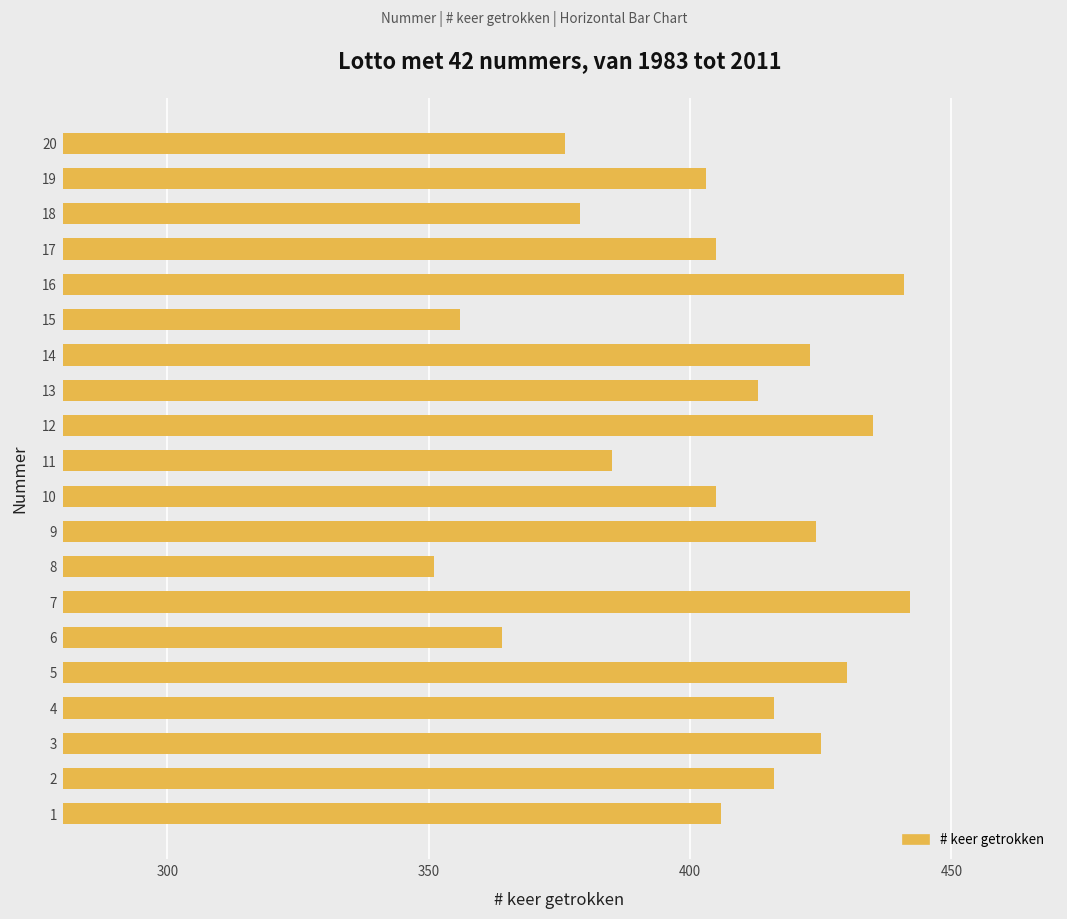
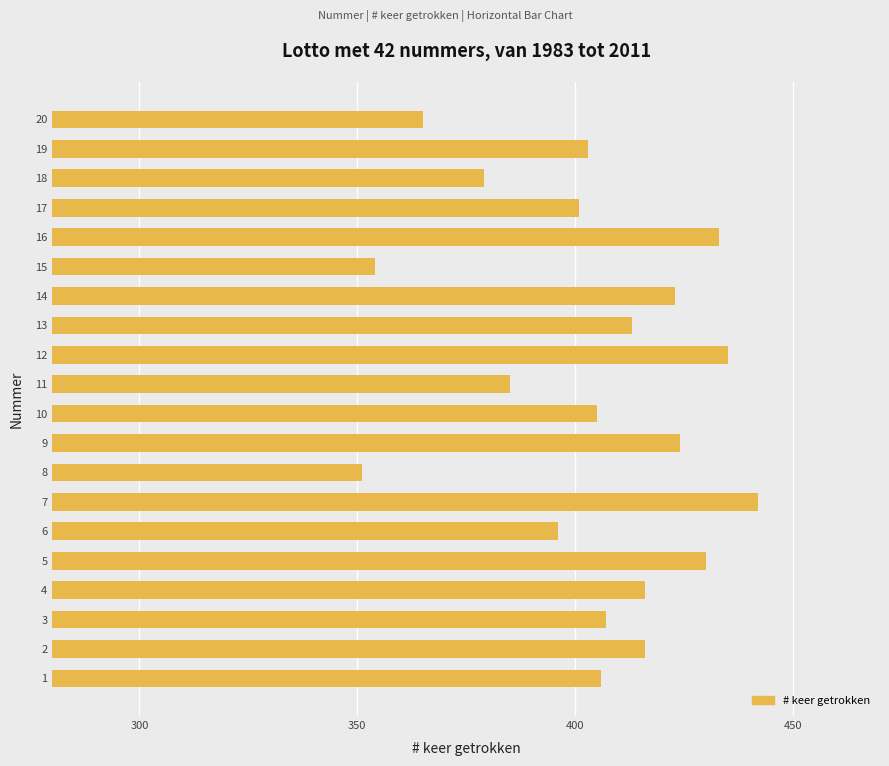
20: 376 -> 365
17: 405 -> 401
16: 441 -> 433
15: 356 -> 354
6: 364 -> 396
3: 425 -> 407
